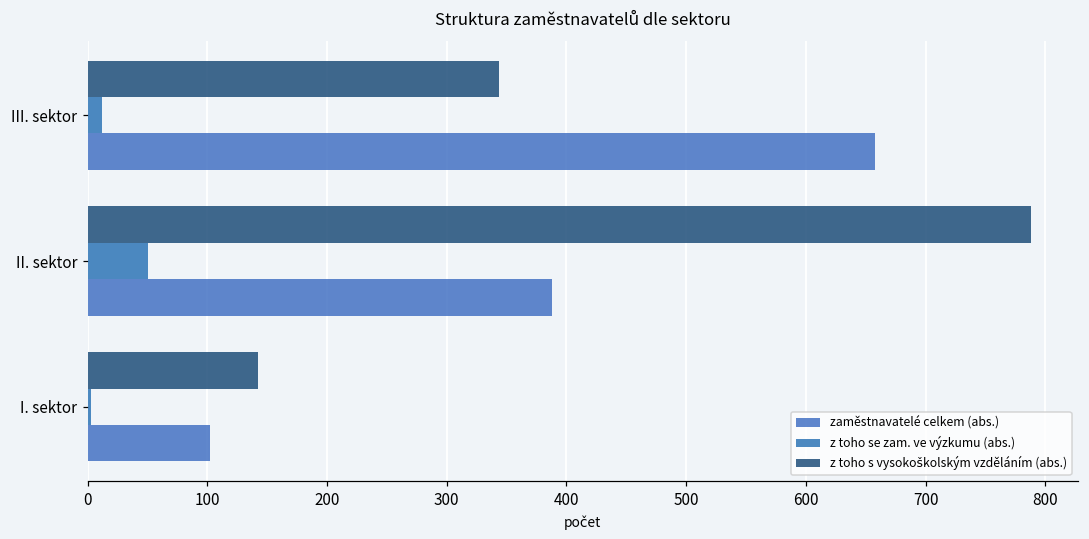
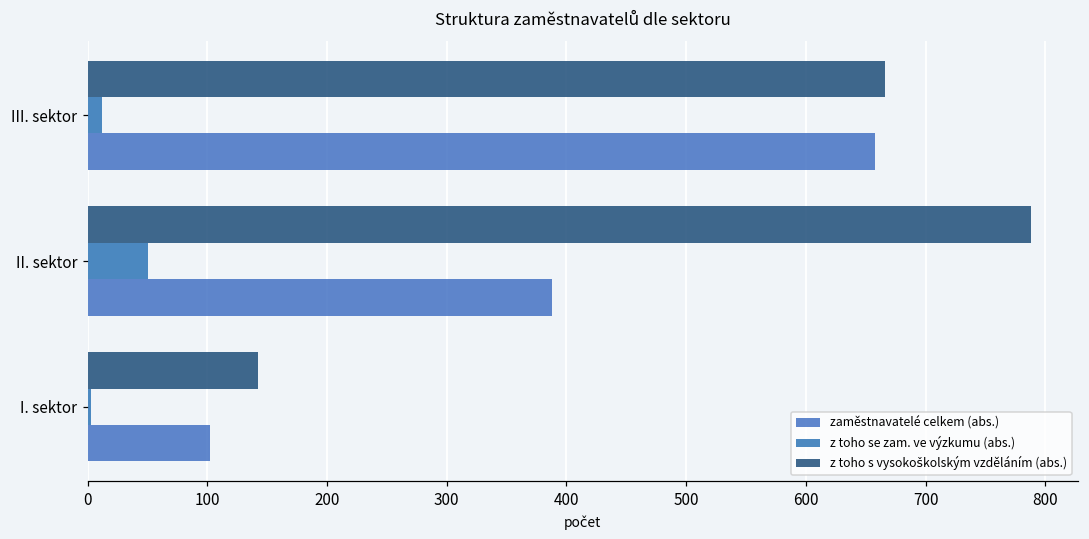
z toho s vysokoškolským vzděláním (abs.), III. sektor: 344 -> 666
